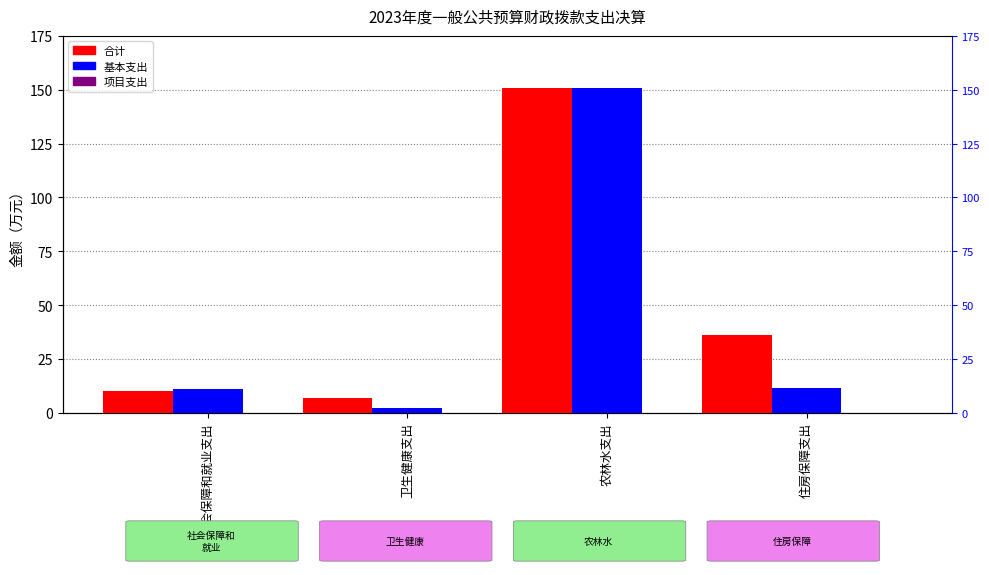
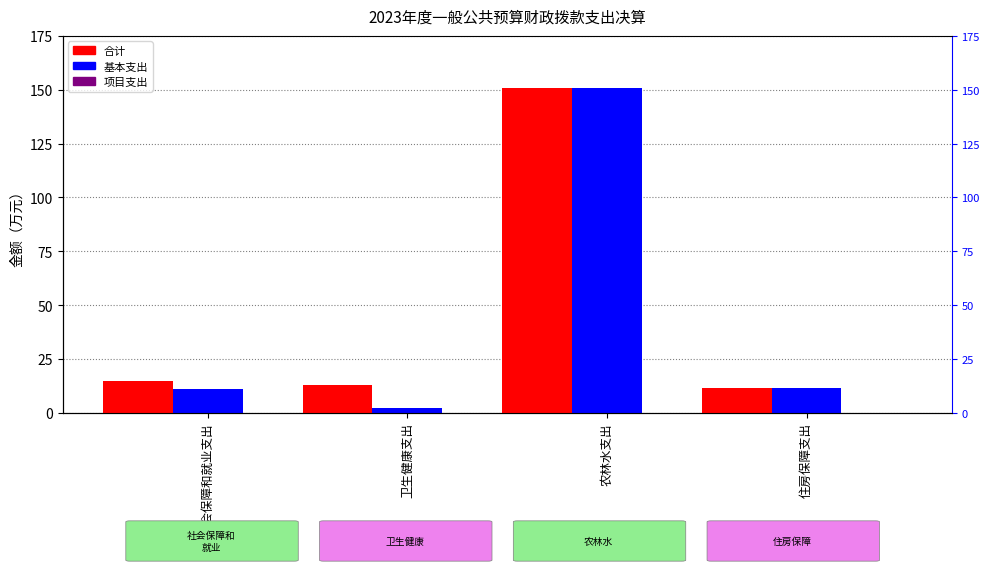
合计, 社会保障和就业支出: 10 -> 15
合计, 卫生健康支出: 7 -> 13
合计, 住房保障支出: 36 -> 12
